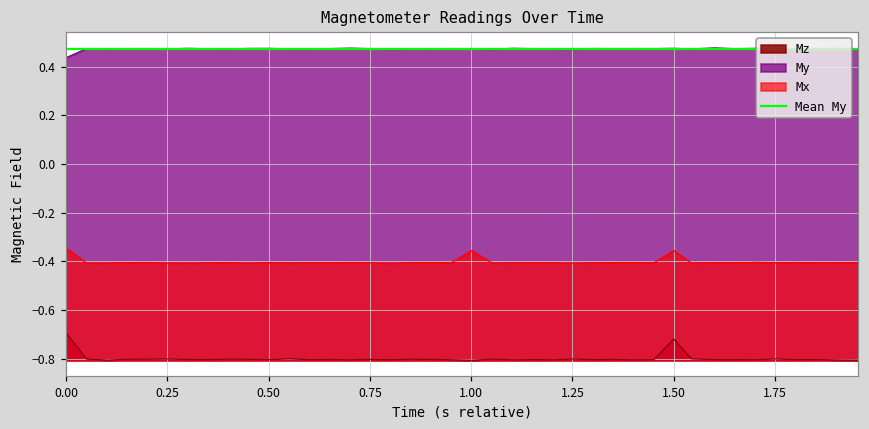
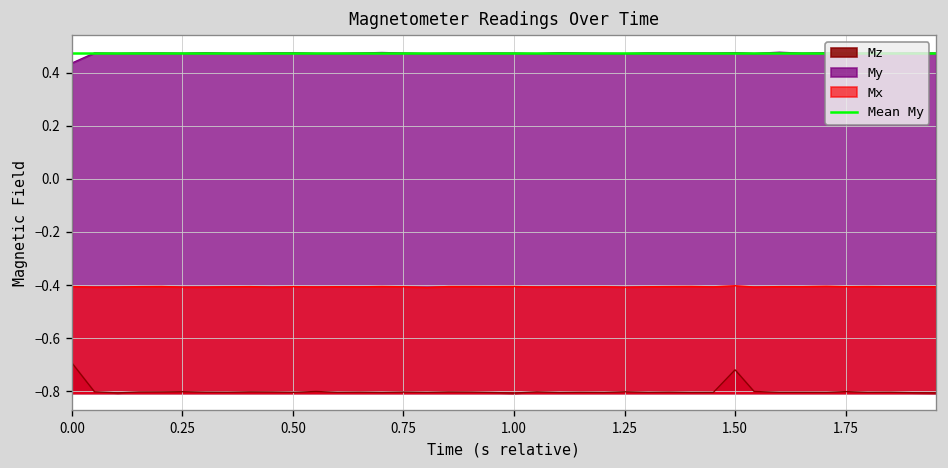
Mx, 0.00: -0.34 -> -0.41
Mx, 1.00: -0.36 -> -0.41
Mx, 1.50: -0.36 -> -0.40
